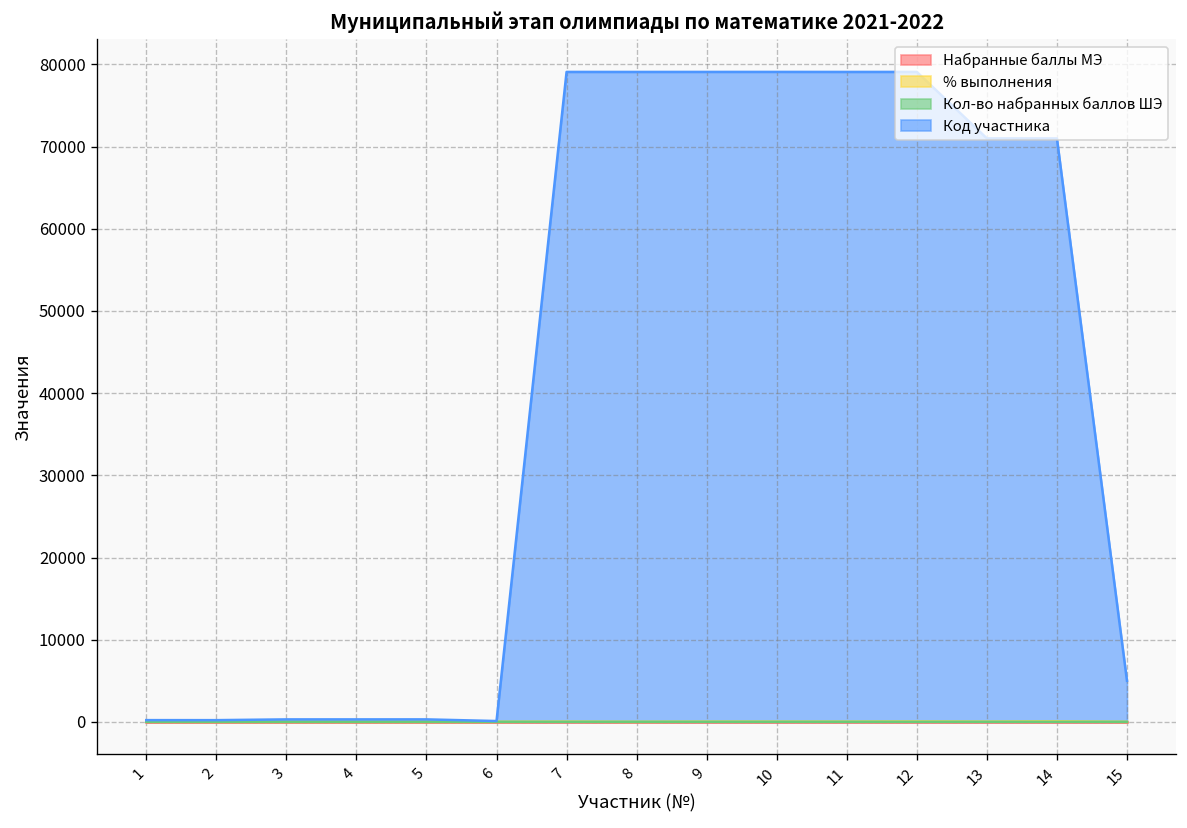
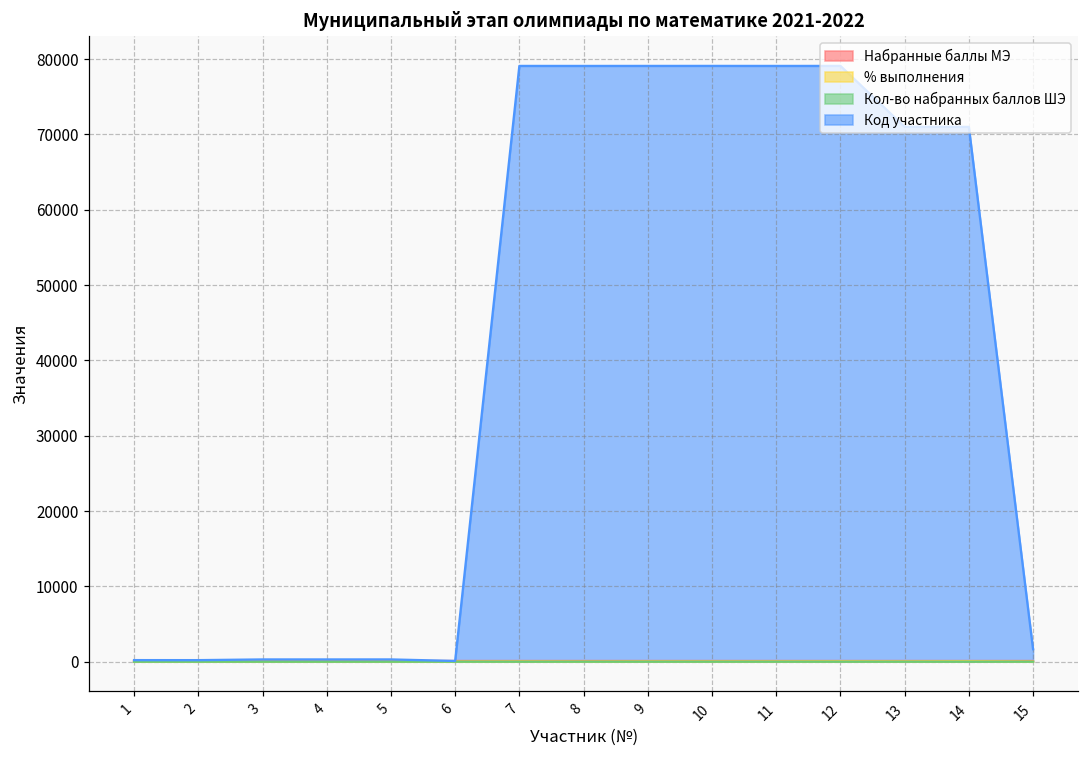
Код участника, 15: 5000 -> 2000
